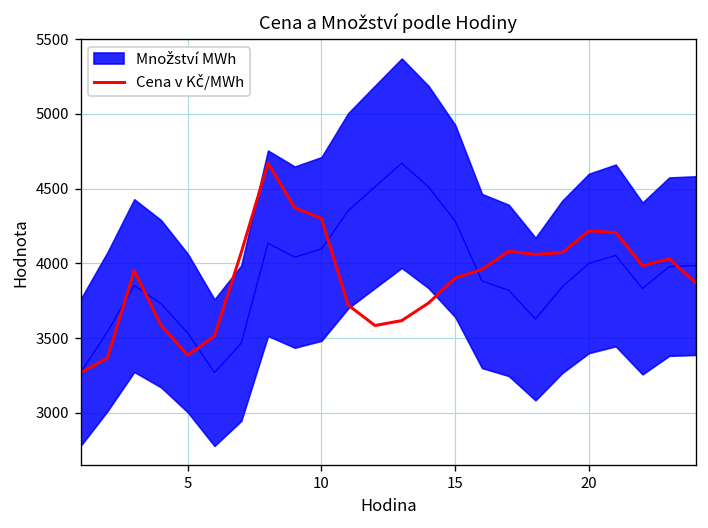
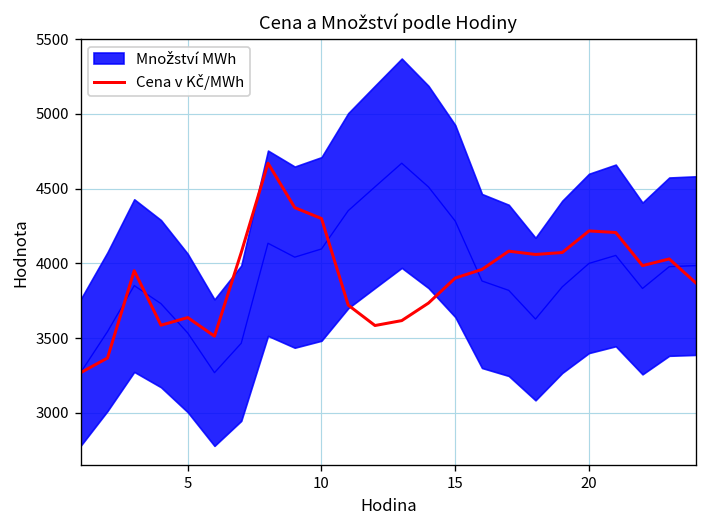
Cena v Kč/MWh, 5: 3390 -> 3640
